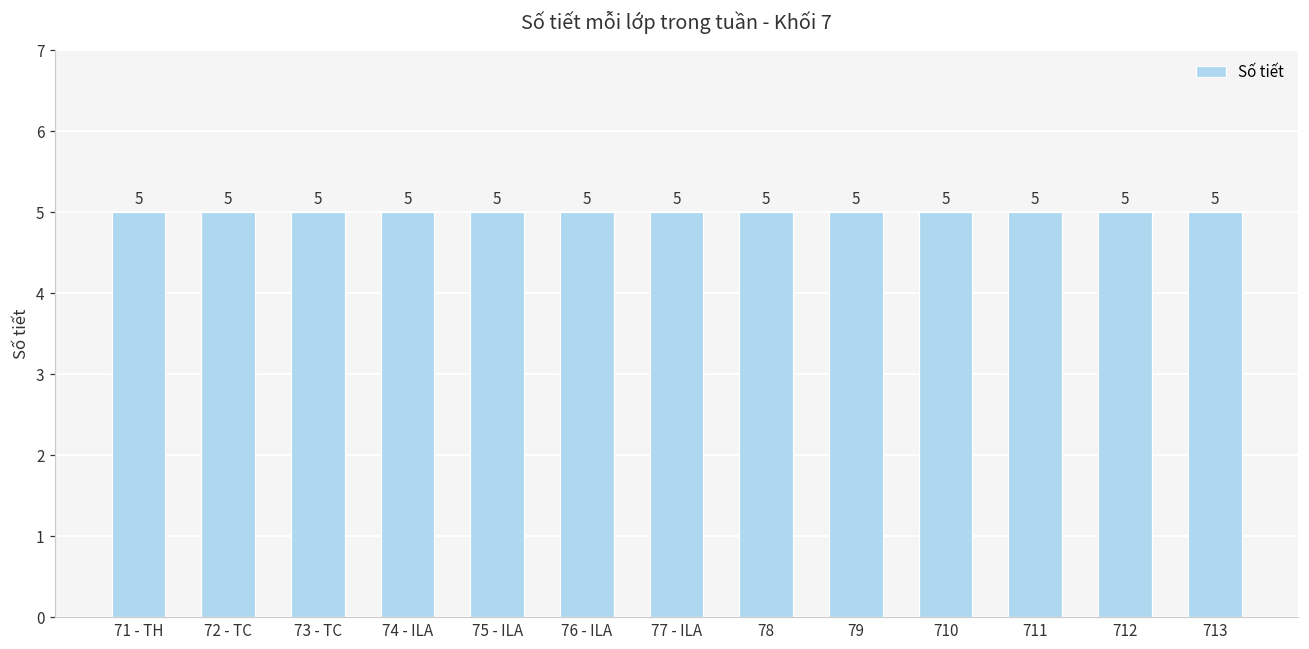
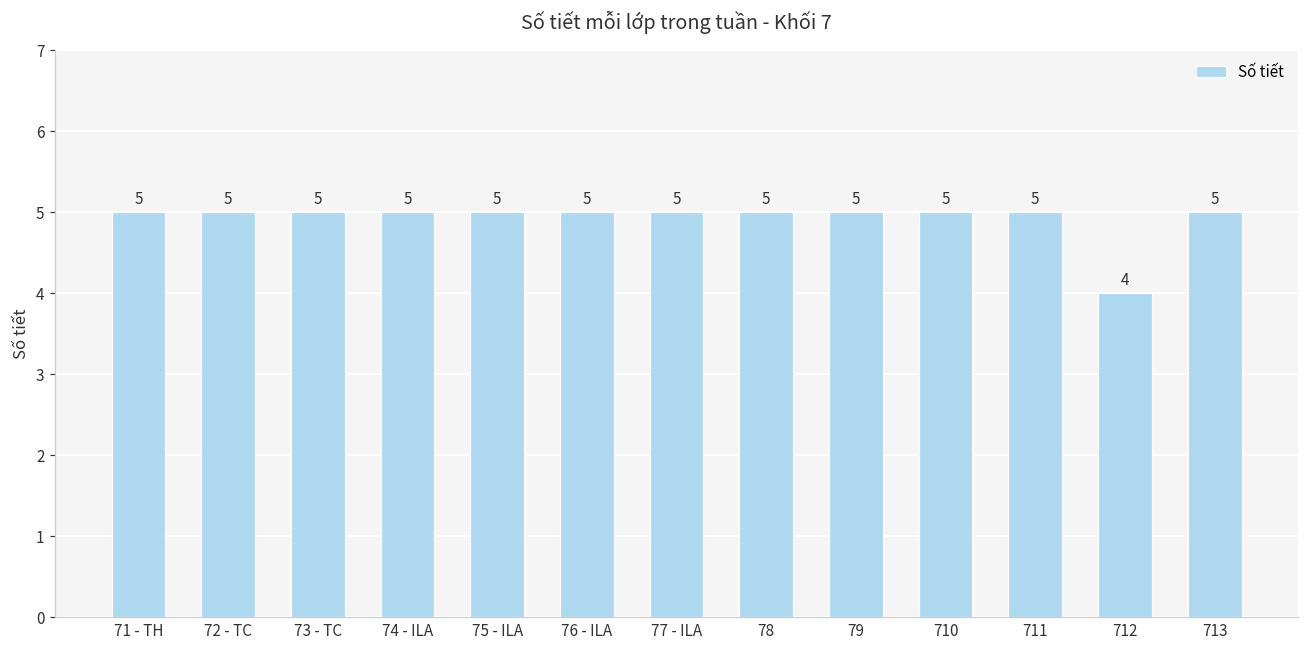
712: 5 -> 4
